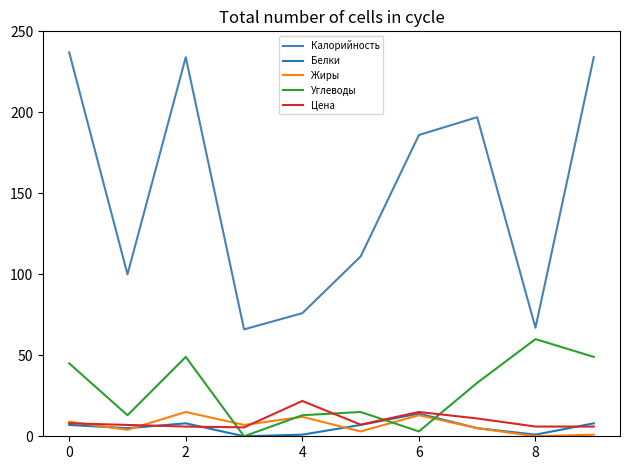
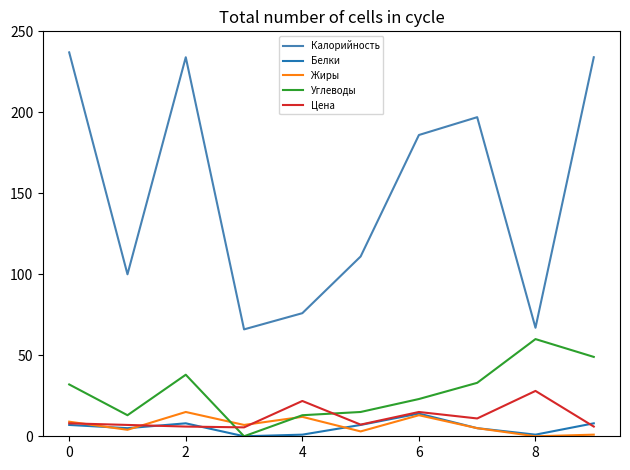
Углеводы, 0: 45 -> 32
Углеводы, 2: 49 -> 38
Углеводы, 6: 3 -> 23
Цена, 8: 6 -> 28
